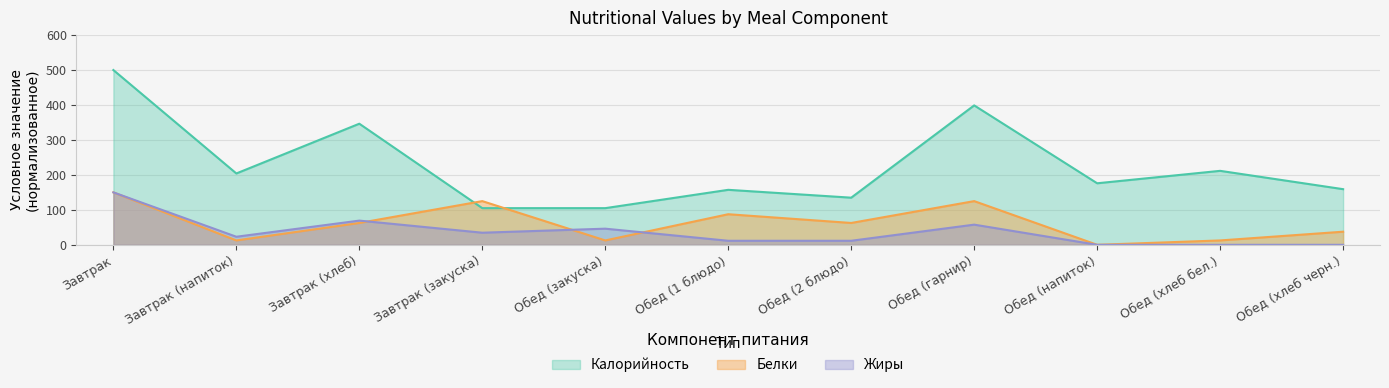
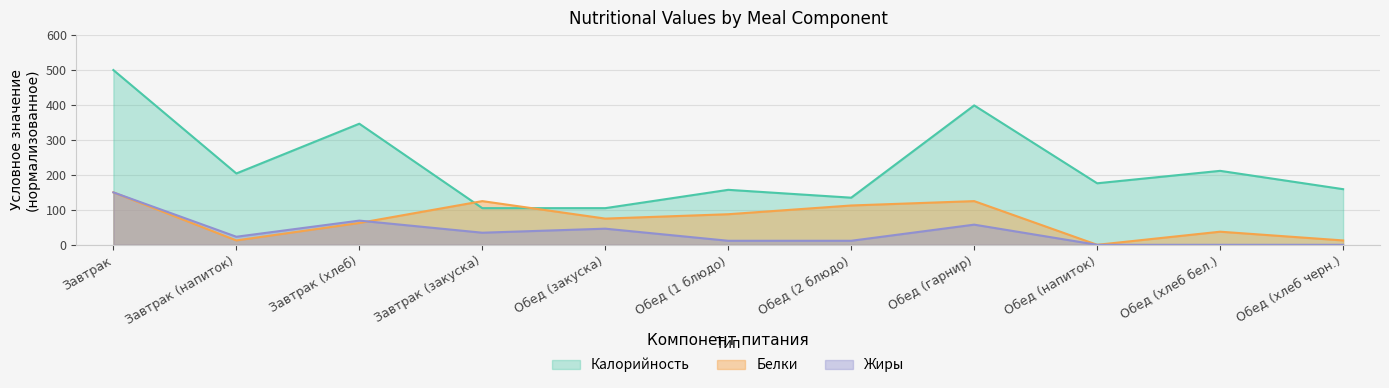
Белки, Обед (закуска): 10 -> 80
Белки, Обед (2 блюдо): 60 -> 110
Белки, Обед (хлеб бел.): 10 -> 40
Белки, Обед (хлеб черн.): 40 -> 10
